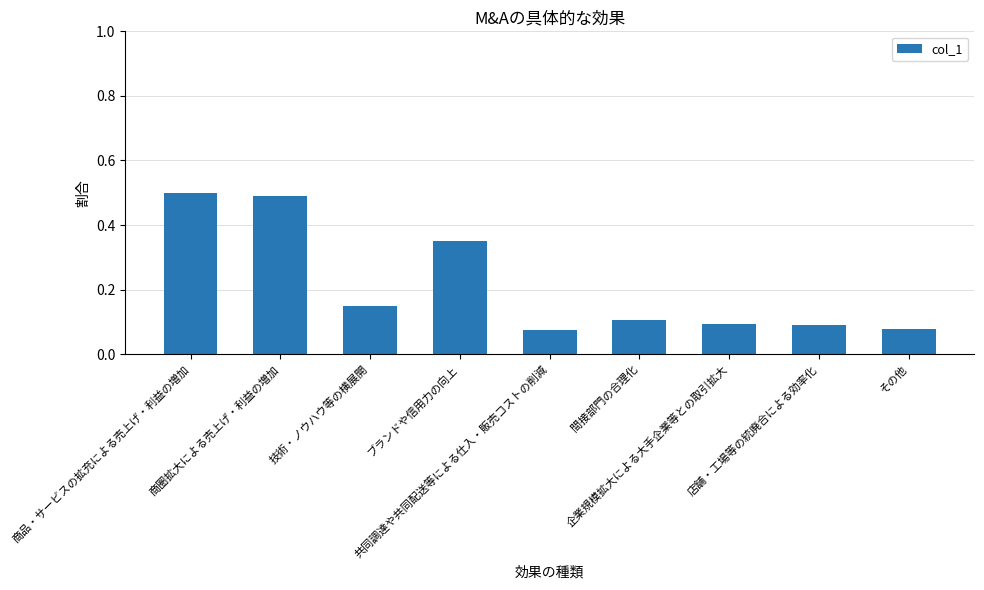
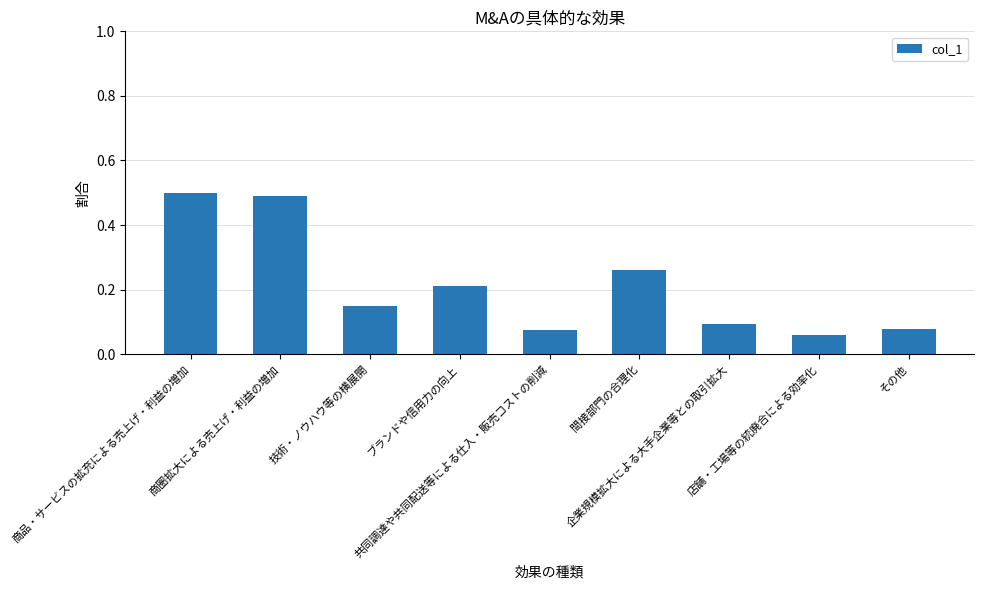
ブランドや信用力の向上: 0.35 -> 0.21
間接部門の合理化: 0.11 -> 0.26
店舗・工場等の統廃合による効率化: 0.09 -> 0.06
